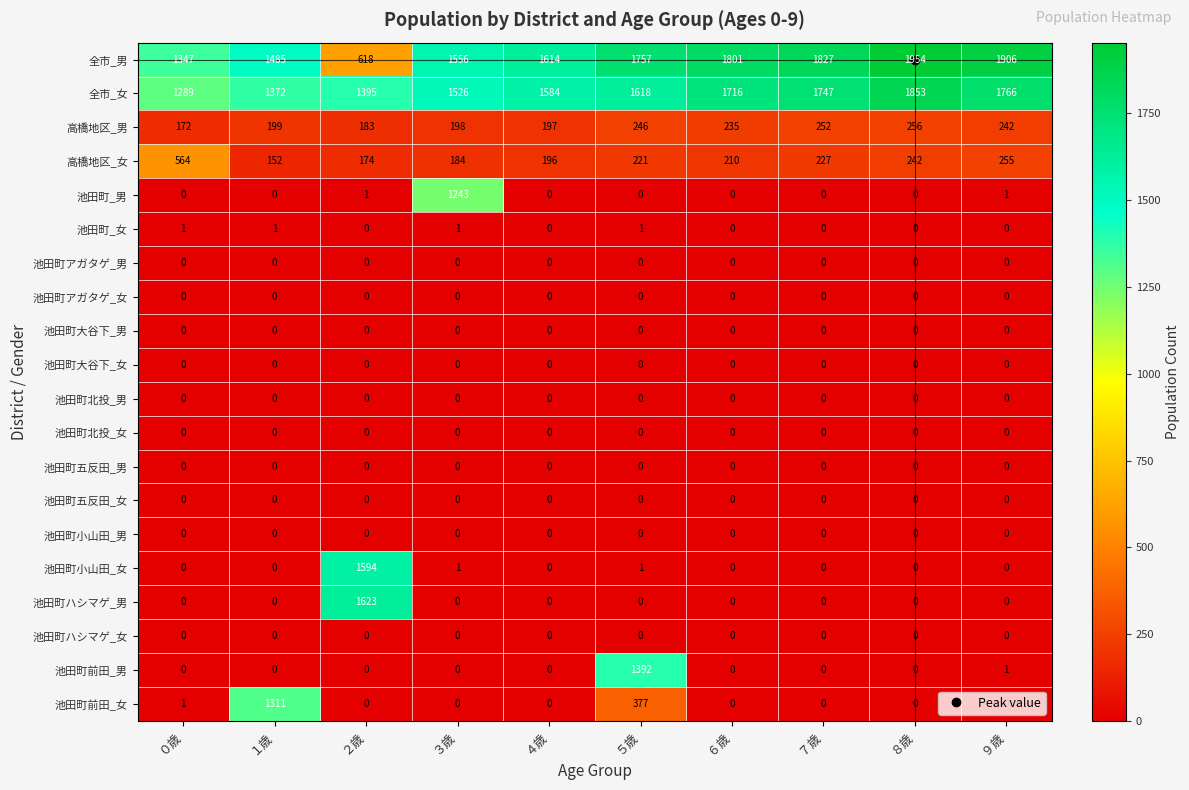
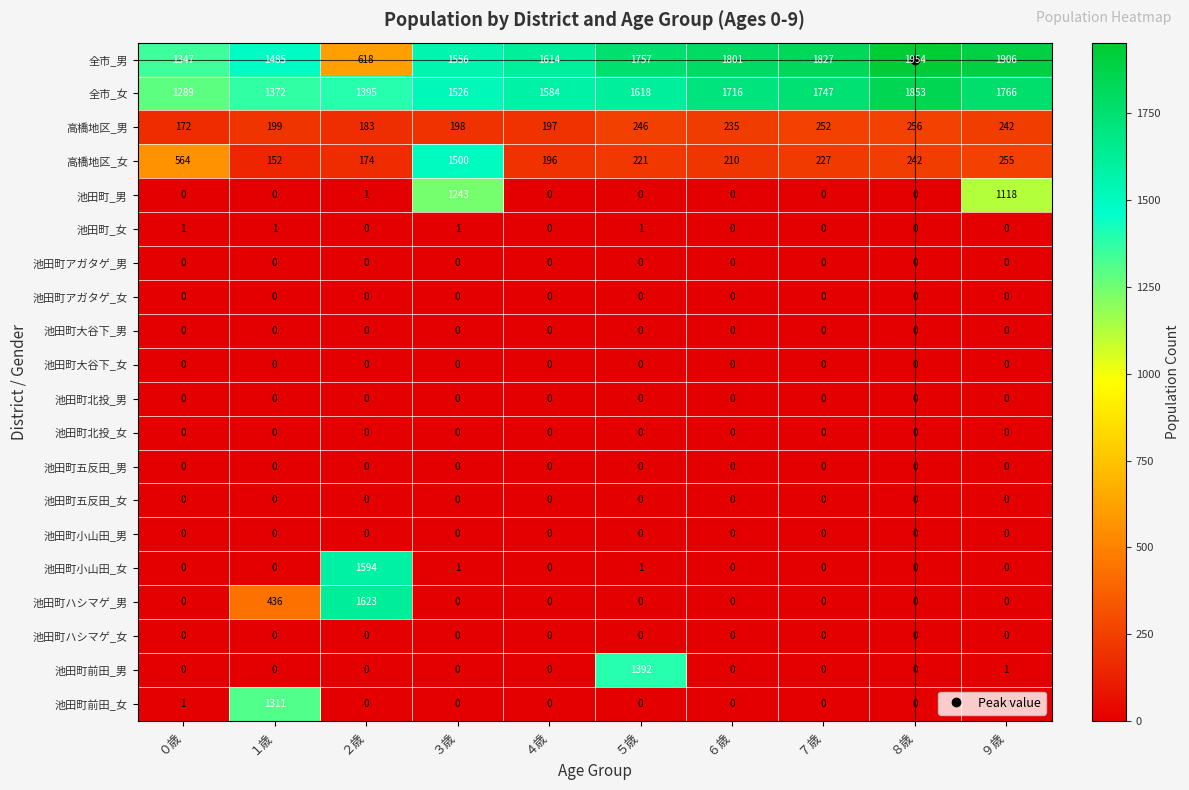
高橋地区_女, ３歳: 184 -> 1500
池田町_男, ９歳: 1 -> 1118
池田町ハシマゲ_男, １歳: 0 -> 436
池田町前田_女, ５歳: 377 -> 0
